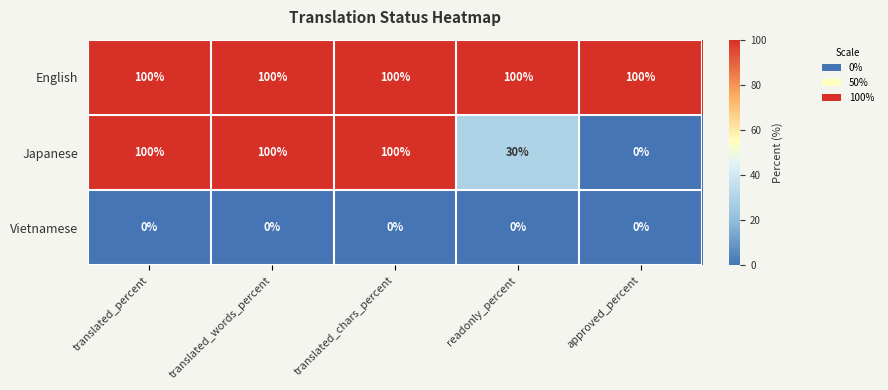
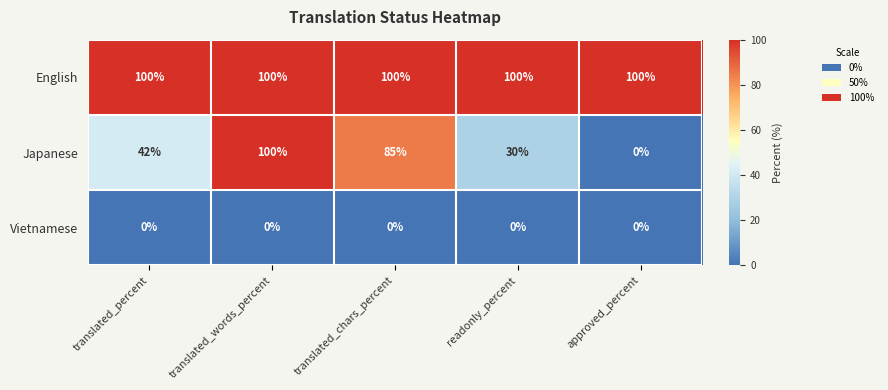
Japanese, translated_percent: 100% -> 42%
Japanese, translated_chars_percent: 100% -> 85%
